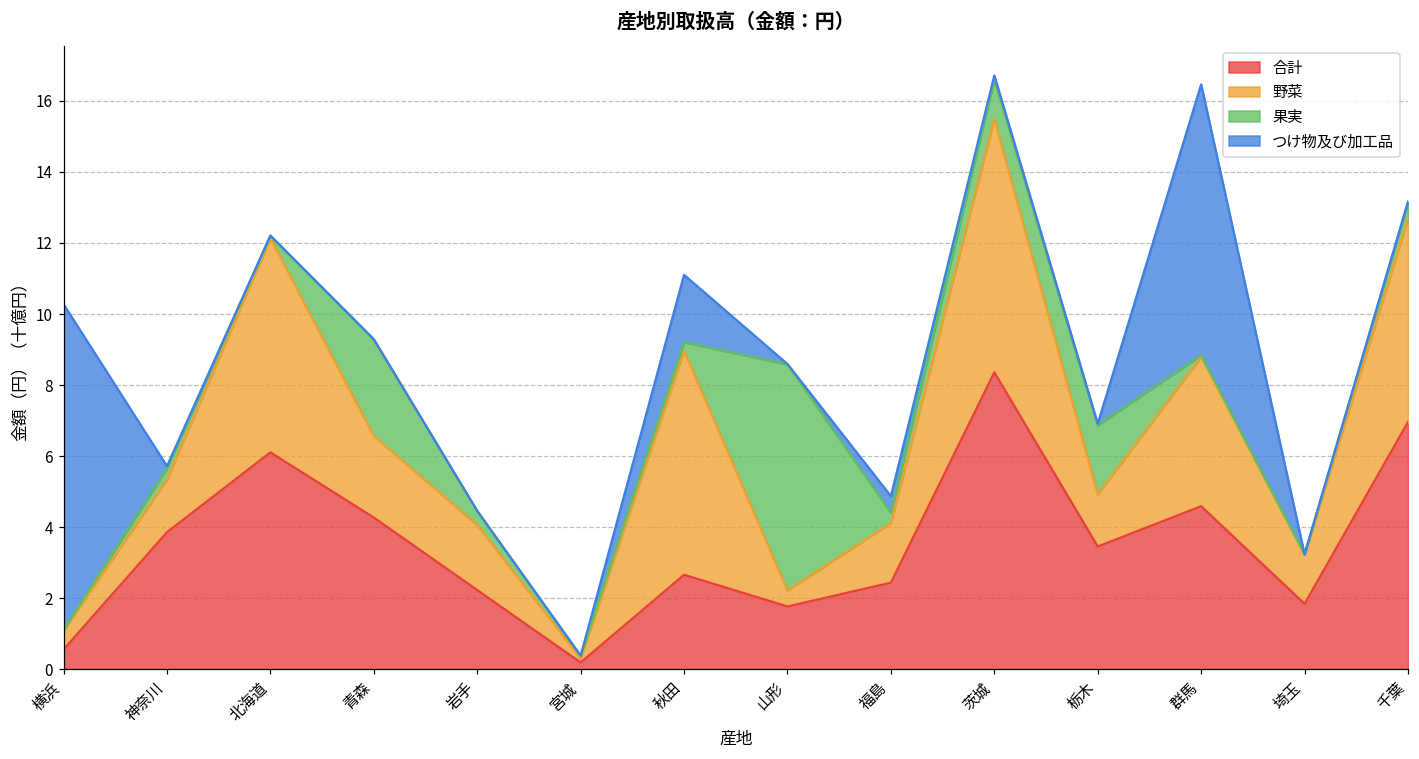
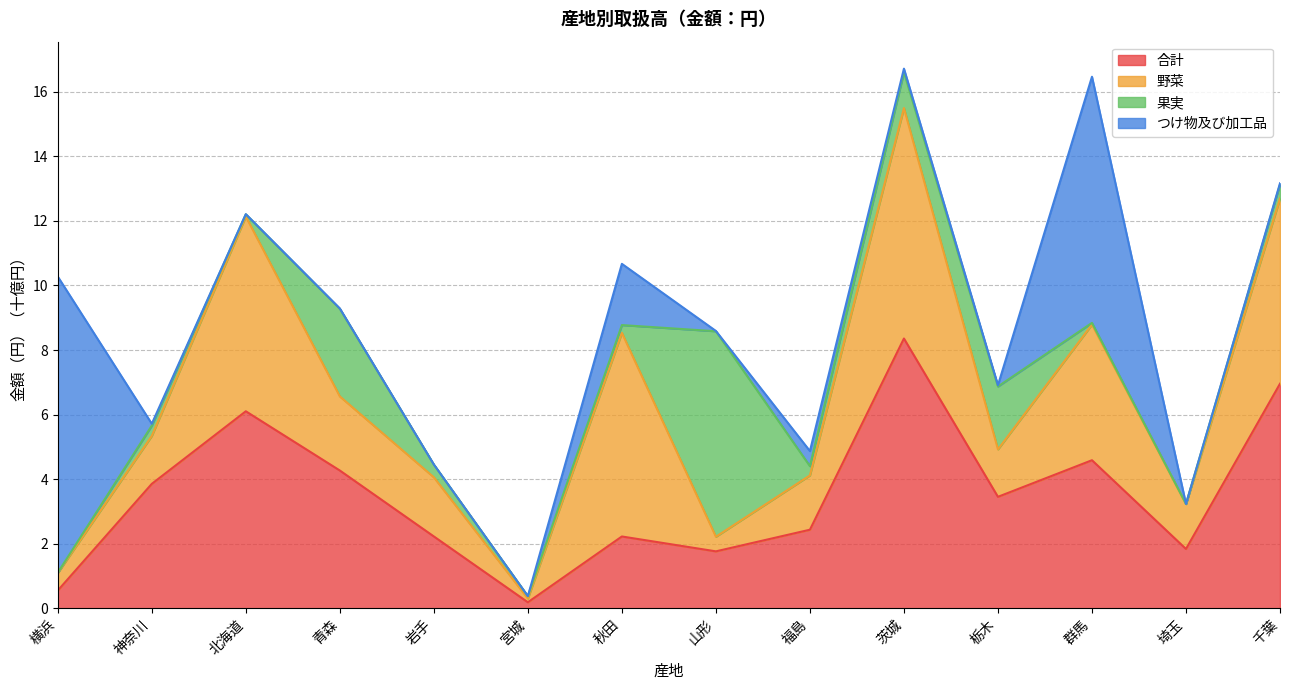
合計, 秋田: 2.7 -> 2.2
